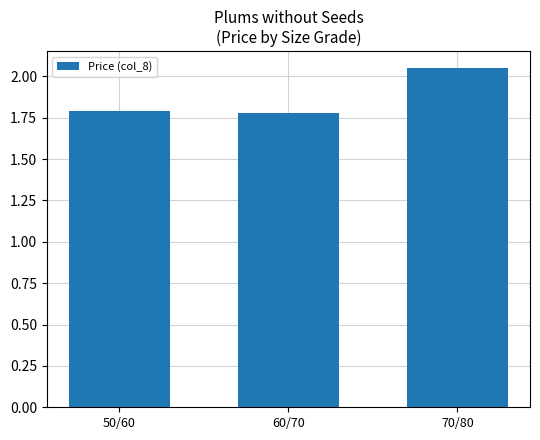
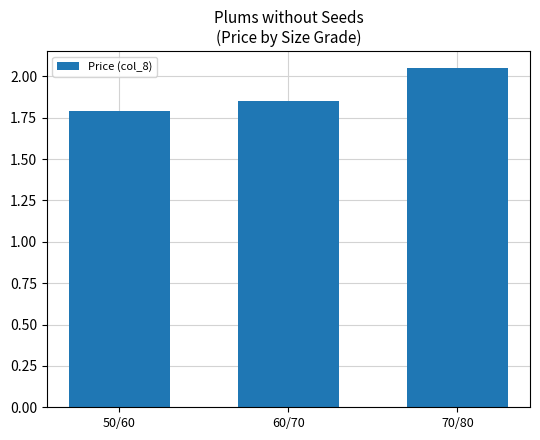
60/70: 1.78 -> 1.85
